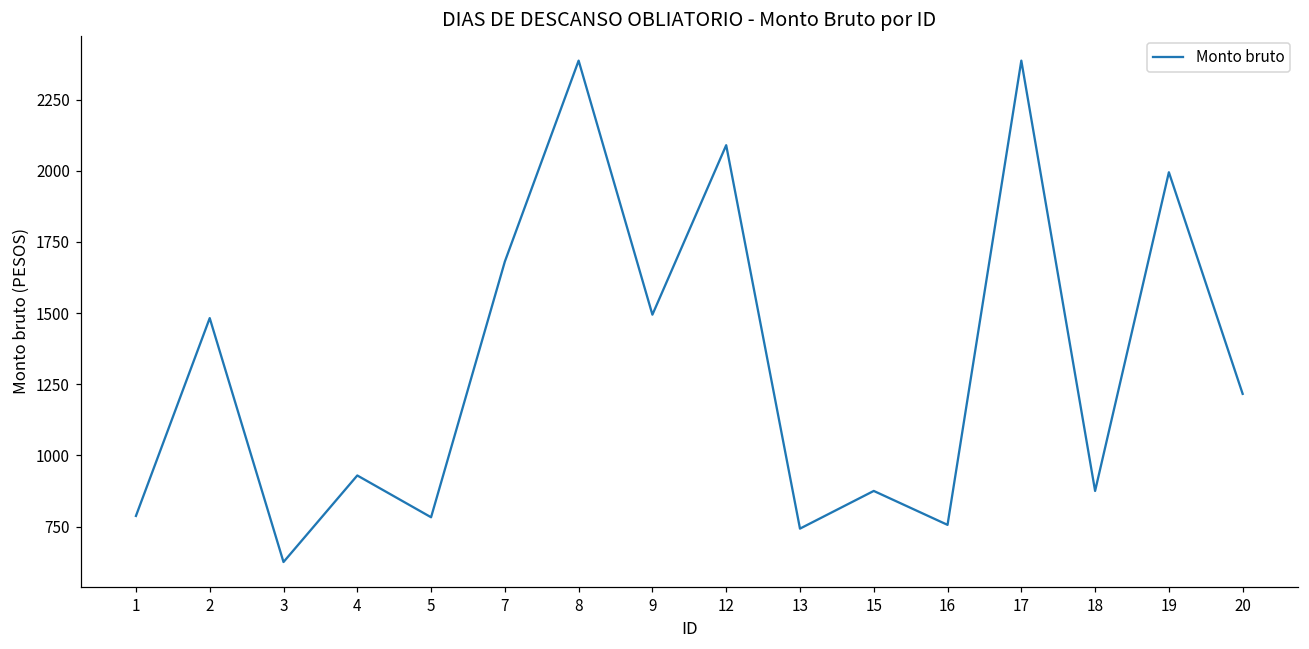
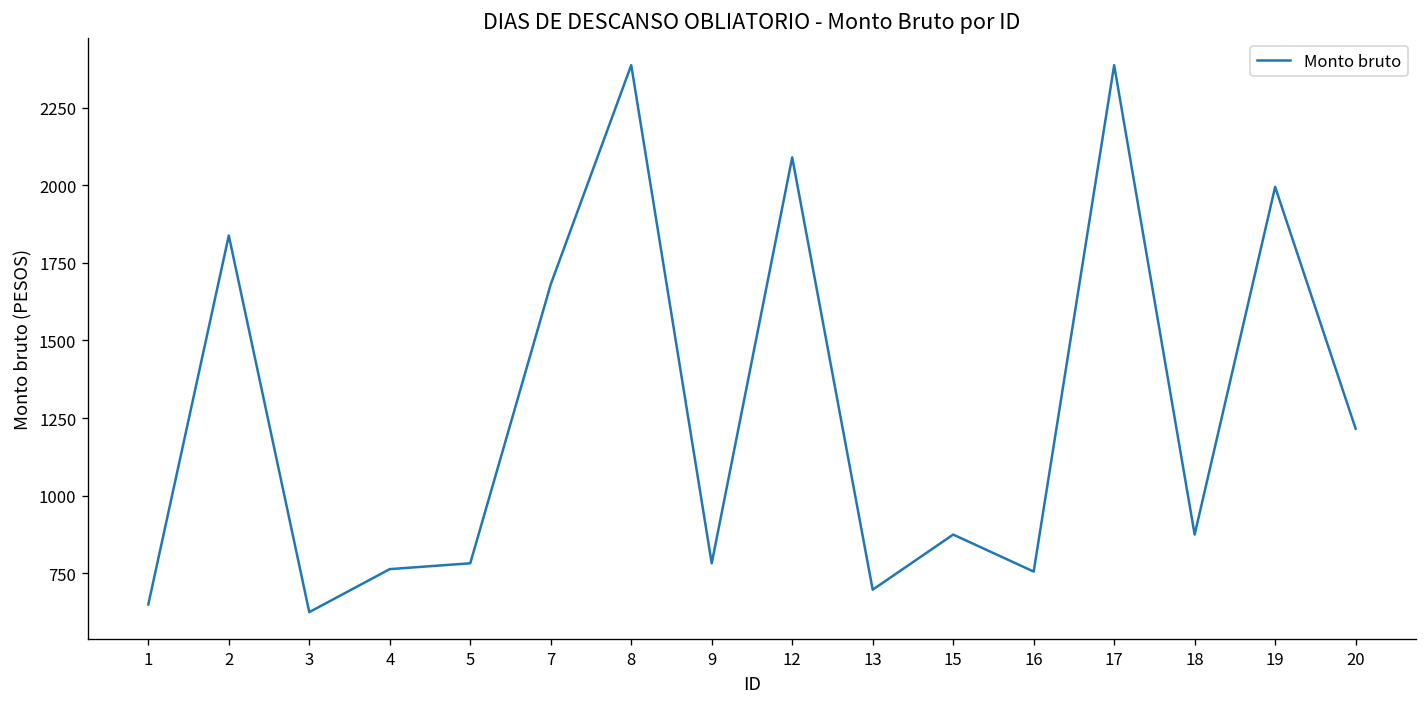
1: 790 -> 650
2: 1480 -> 1840
4: 930 -> 760
9: 1490 -> 780
13: 740 -> 700
